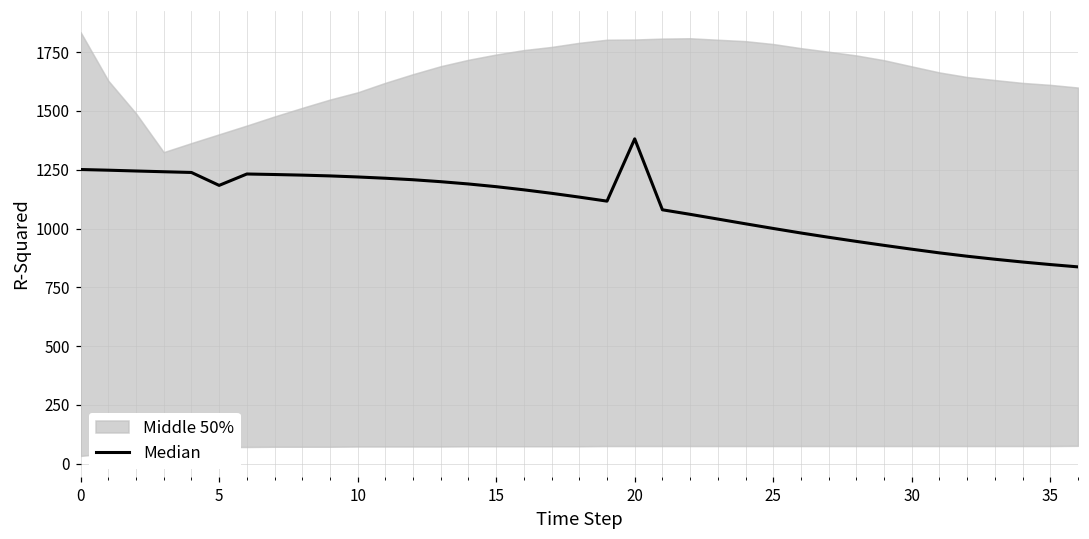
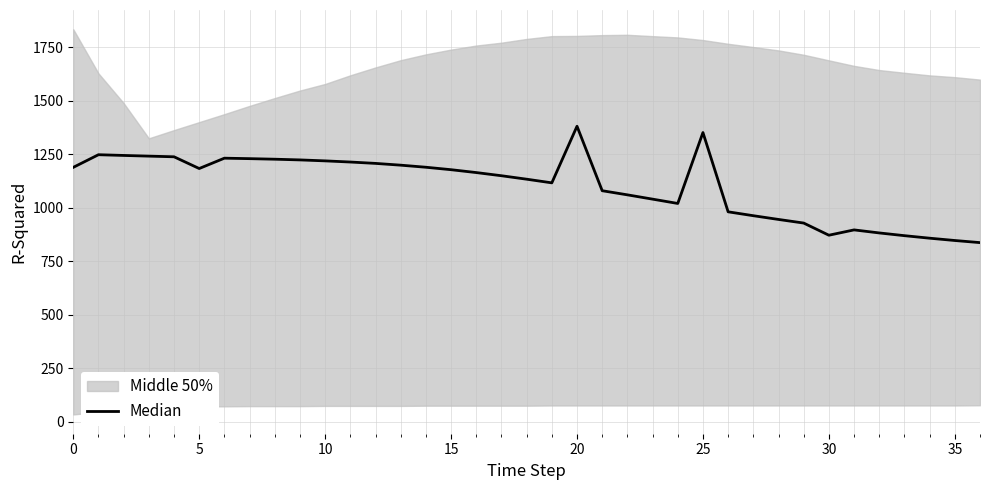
Median, 0: 1250 -> 1190
Median, 25: 1000 -> 1350
Median, 30: 910 -> 870
